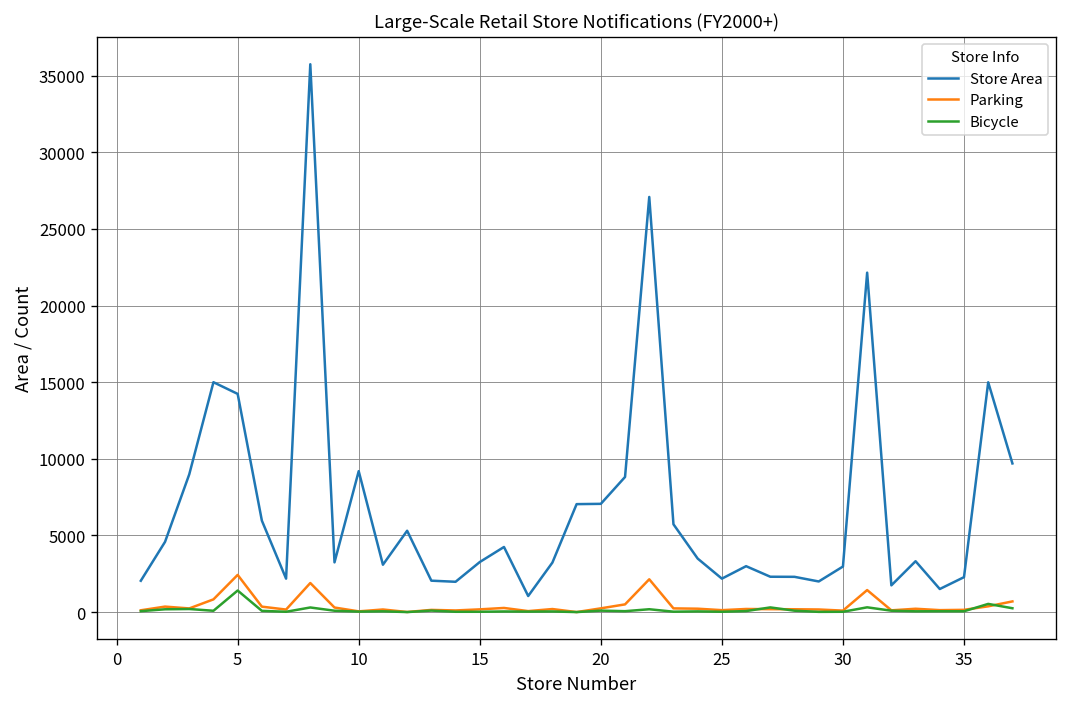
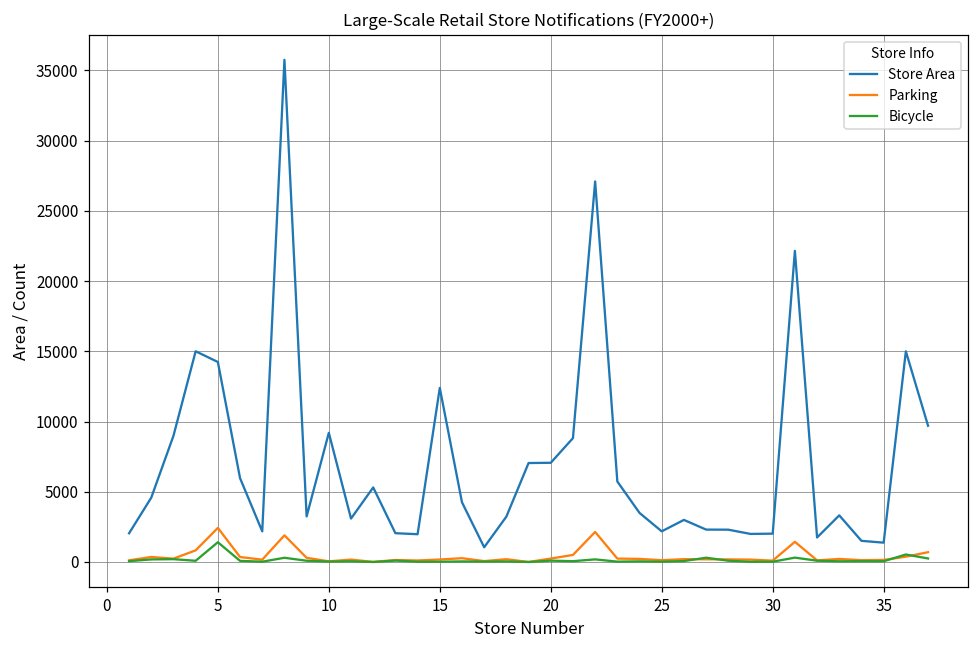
Store Area, 15: 3300 -> 12400
Store Area, 30: 3000 -> 2000
Store Area, 35: 2300 -> 1400
